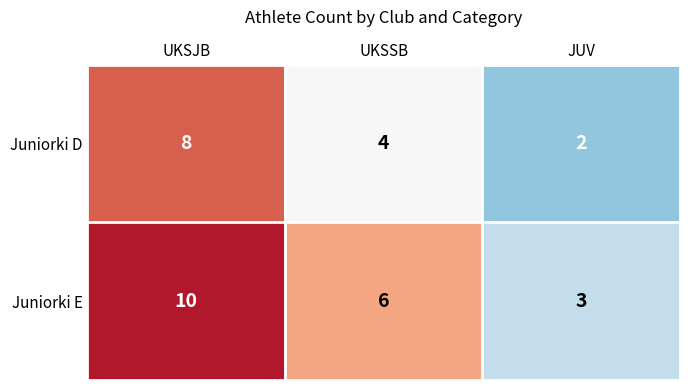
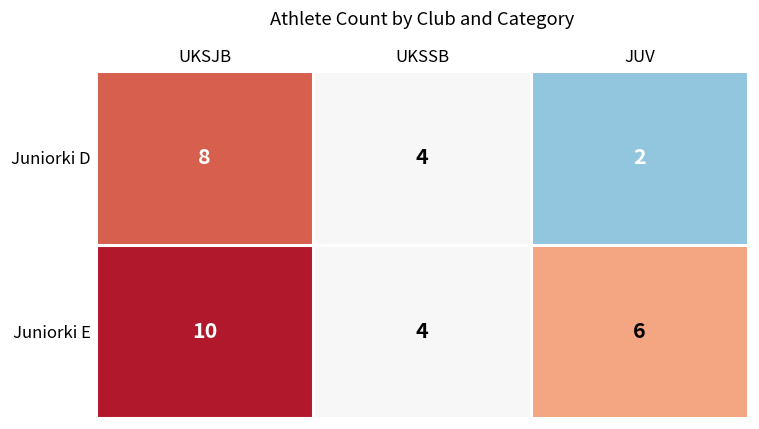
Juniorki E, UKSSB: 6 -> 4
Juniorki E, JUV: 3 -> 6
